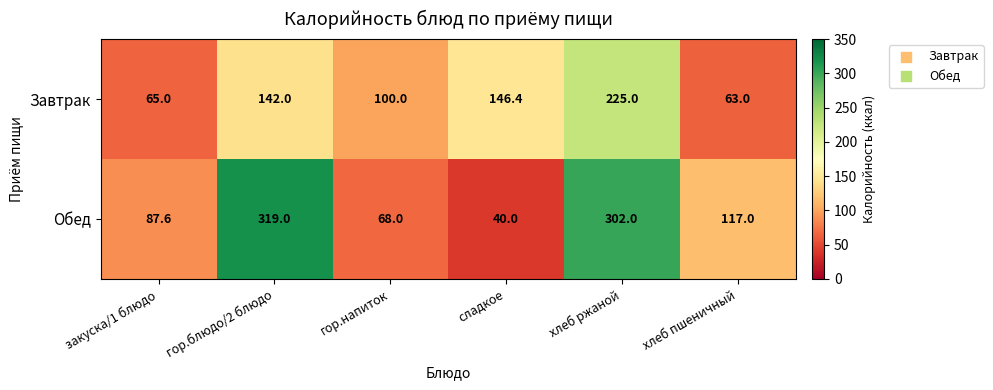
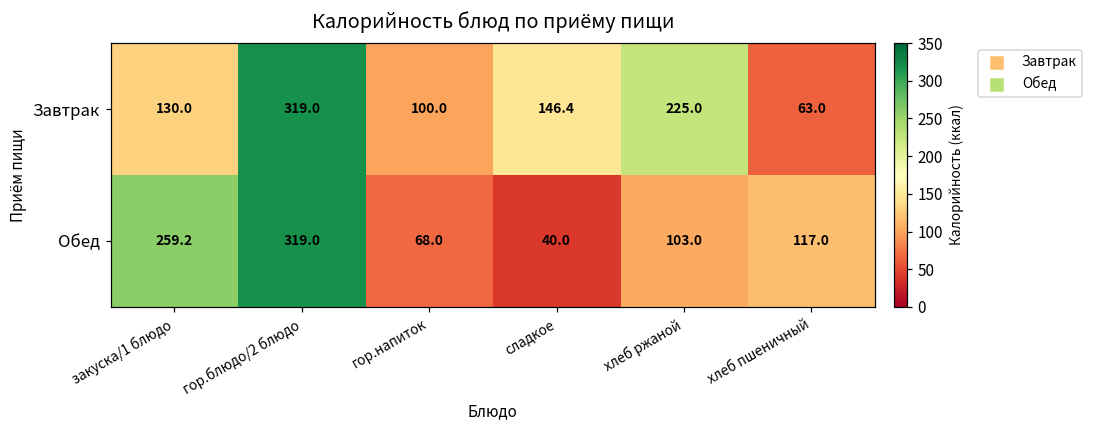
Завтрак, закуска/1 блюдо: 65.0 -> 130.0
Завтрак, гор.блюдо/2 блюдо: 142.0 -> 319.0
Обед, закуска/1 блюдо: 87.6 -> 259.2
Обед, хлеб ржаной: 302.0 -> 103.0
